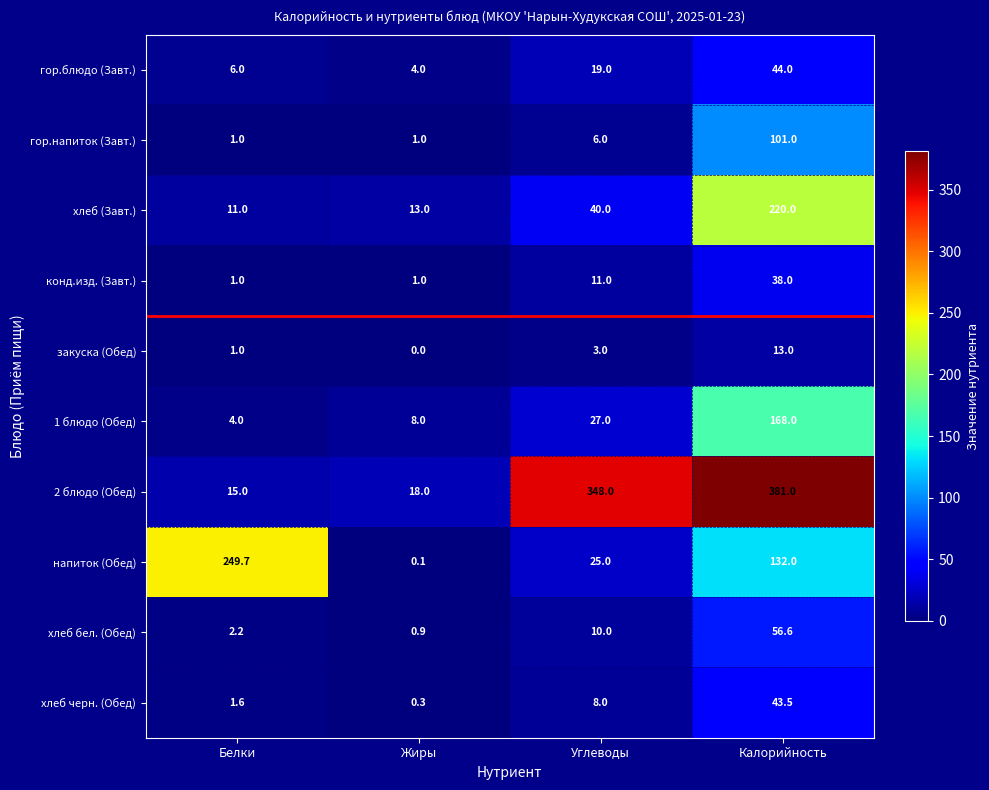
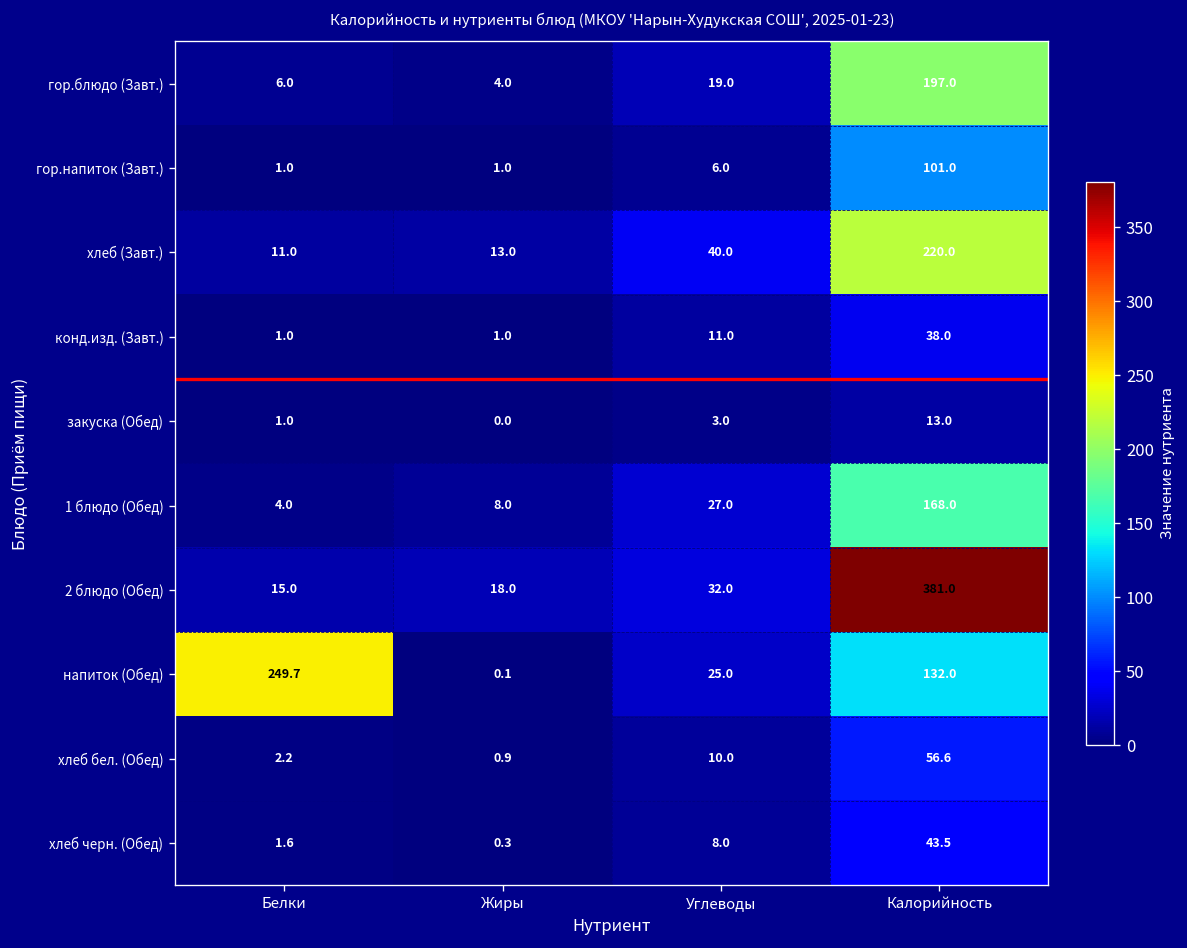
гор.блюдо (Завт.), Калорийность: 44.0 -> 197.0
2 блюдо (Обед), Углеводы: 348.0 -> 32.0
